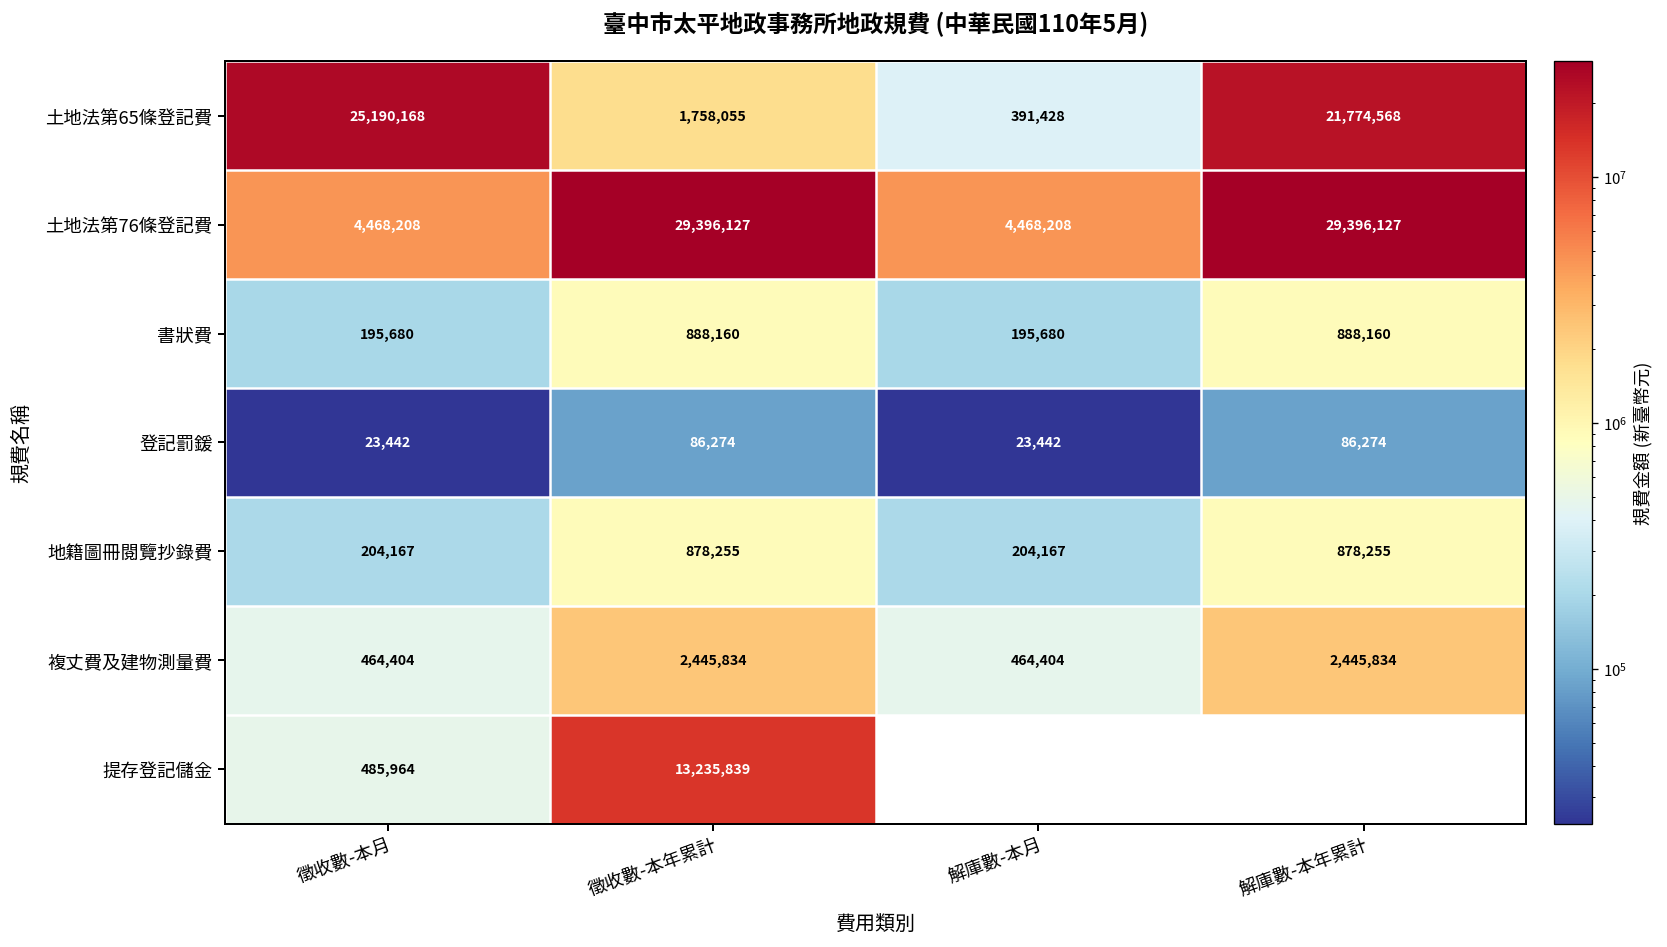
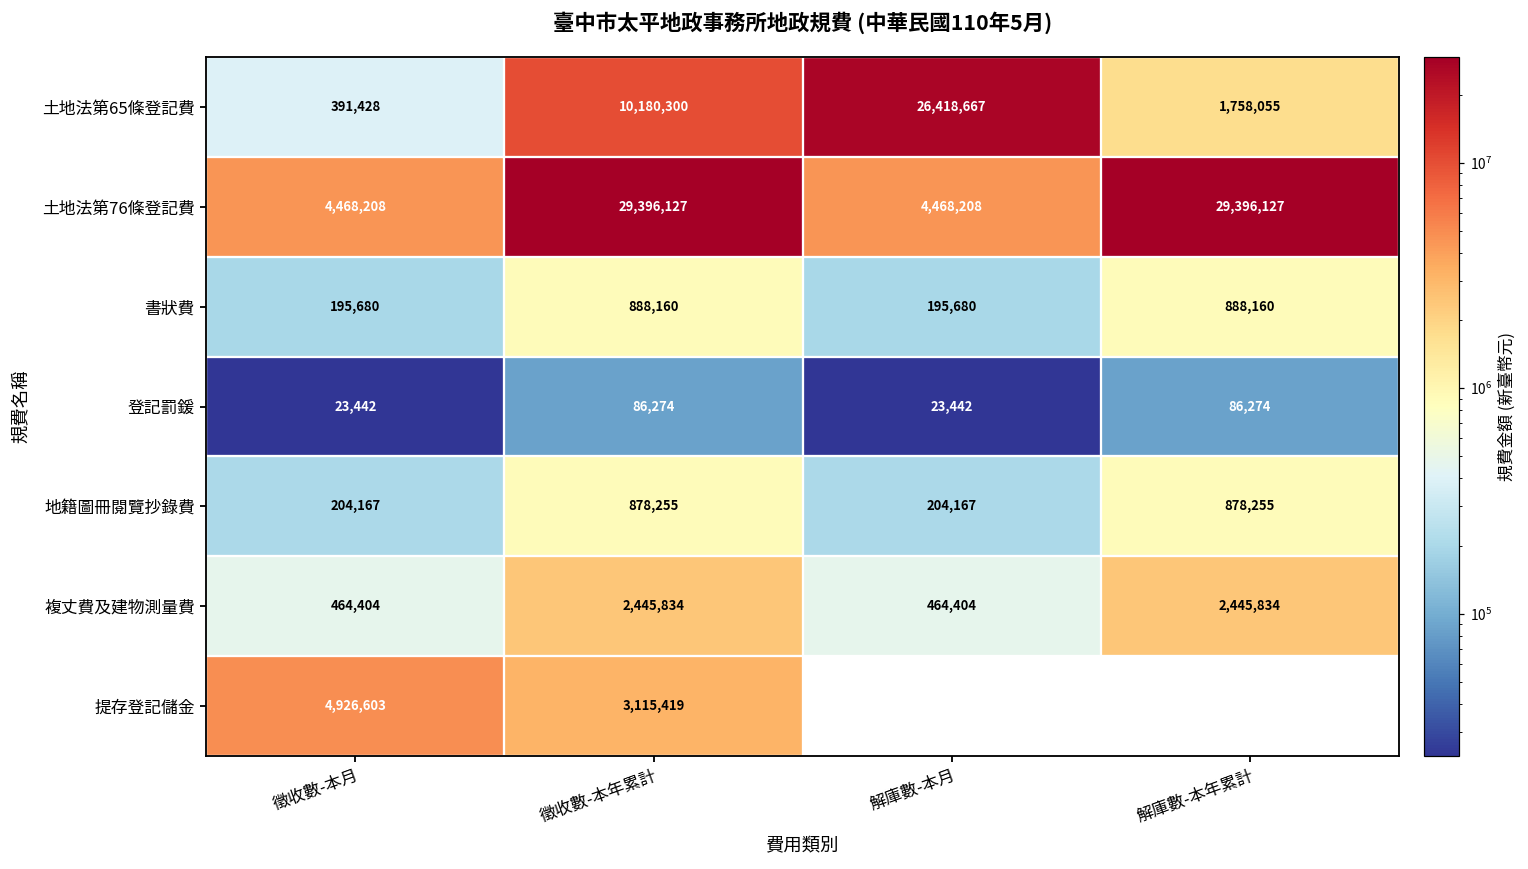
土地法第65條登記費, 徵收數-本月: 25,190,168 -> 391,428
土地法第65條登記費, 徵收數-本年累計: 1,758,055 -> 10,180,300
土地法第65條登記費, 解庫數-本月: 391,428 -> 26,418,667
土地法第65條登記費, 解庫數-本年累計: 21,774,568 -> 1,758,055
提存登記儲金, 徵收數-本月: 485,964 -> 4,926,603
提存登記儲金, 徵收數-本年累計: 13,235,839 -> 3,115,419
